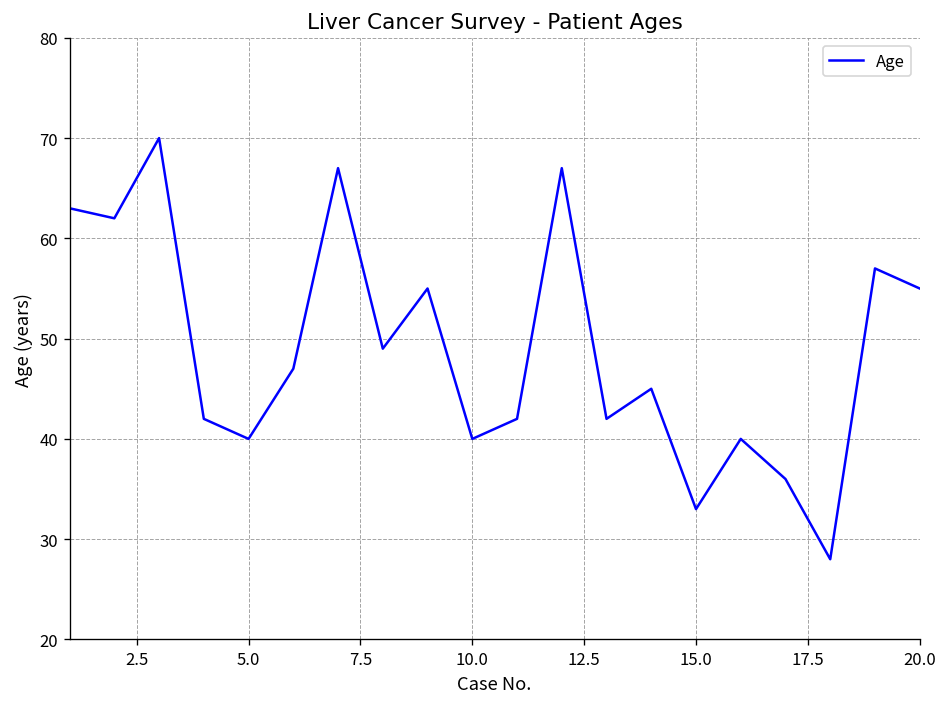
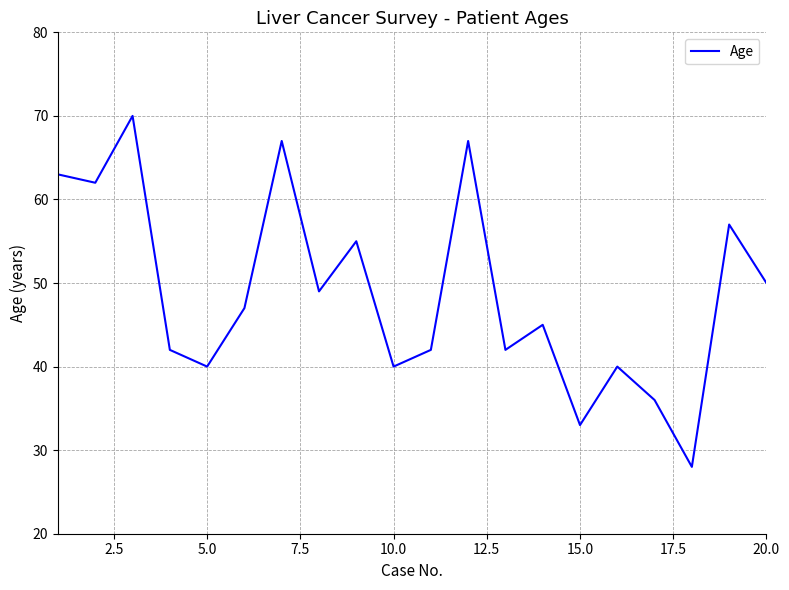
20.0: 55 -> 50
